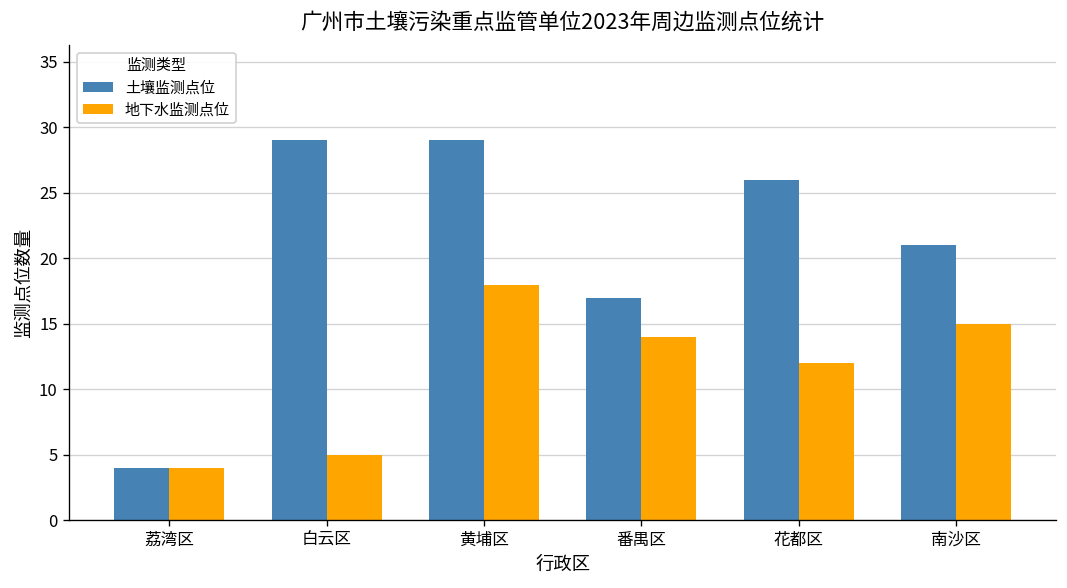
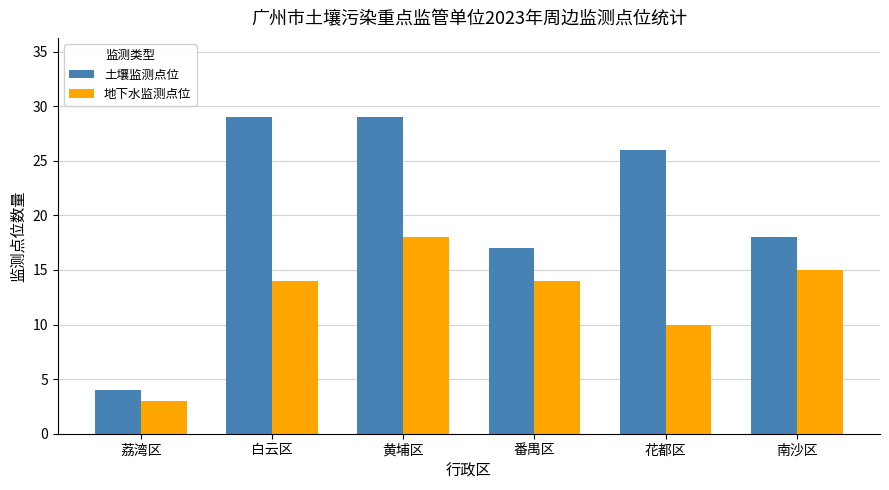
地下水监测点位, 荔湾区: 4 -> 3
地下水监测点位, 白云区: 5 -> 14
地下水监测点位, 花都区: 12 -> 10
土壤监测点位, 南沙区: 21 -> 18
